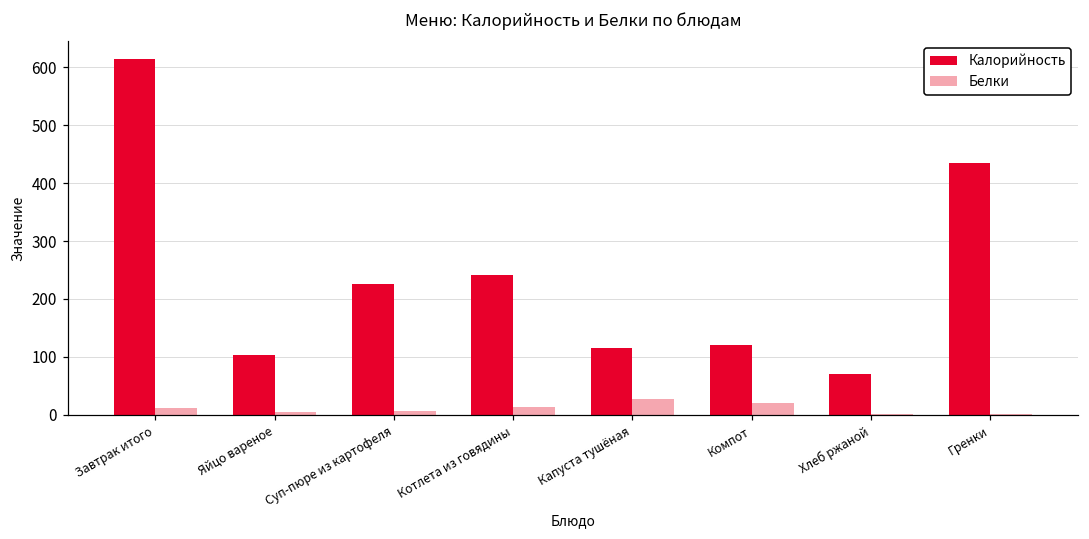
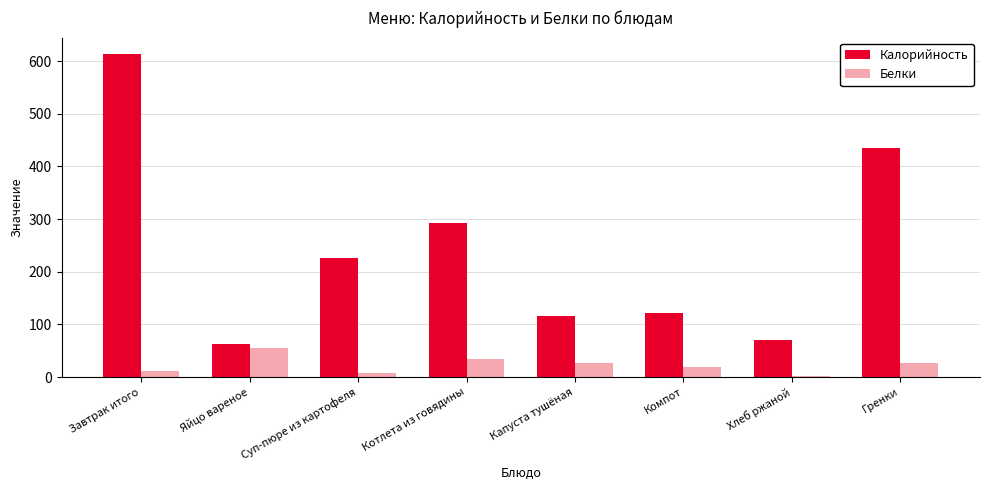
Калорийность, Яйцо вареное: 100 -> 60
Белки, Яйцо вареное: 10 -> 60
Калорийность, Котлета из говядины: 240 -> 290
Белки, Котлета из говядины: 10 -> 30
Белки, Гренки: 0 -> 30
